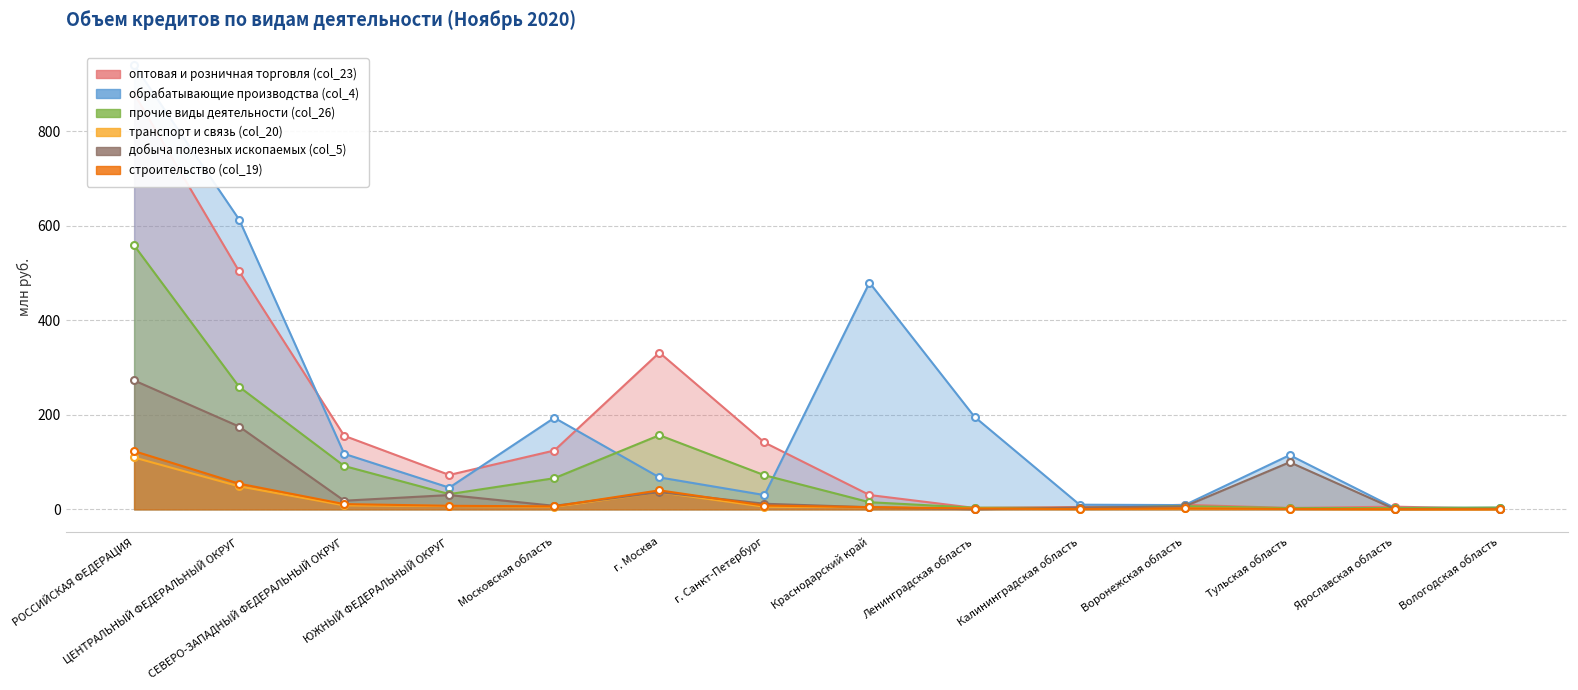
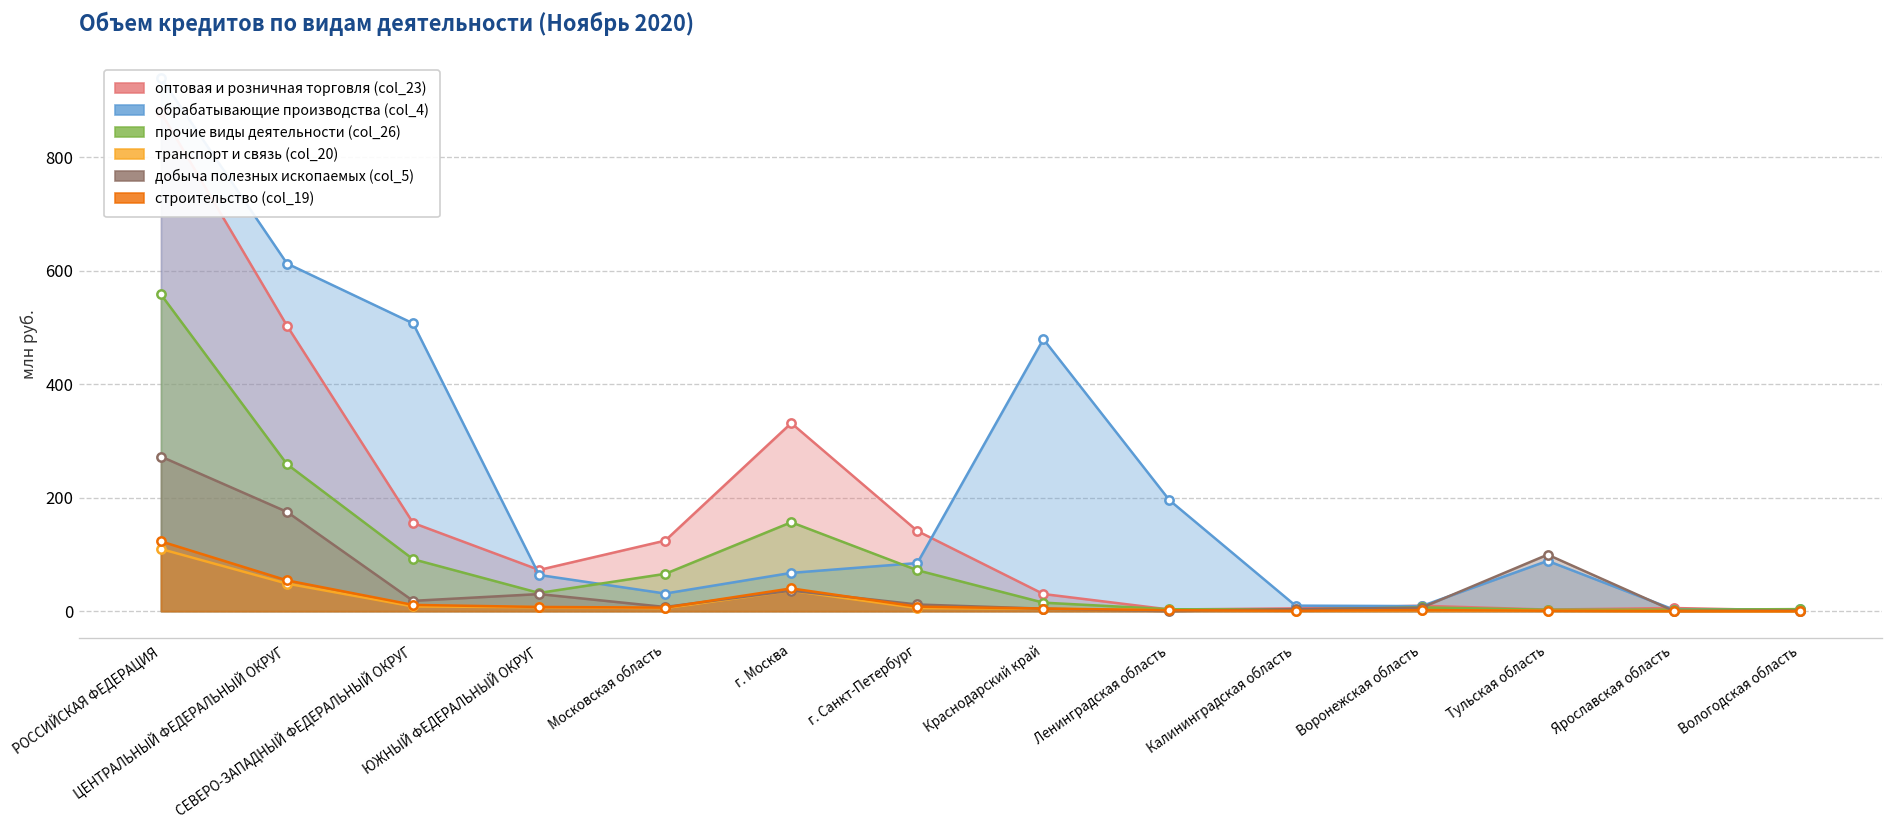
обрабатывающие производства (col_4), СЕВЕРО-ЗАПАДНЫЙ ФЕДЕРАЛЬНЫЙ ОКРУГ: 120 -> 510
обрабатывающие производства (col_4), ЮЖНЫЙ ФЕДЕРАЛЬНЫЙ ОКРУГ: 50 -> 60
обрабатывающие производства (col_4), Московская область: 190 -> 30
обрабатывающие производства (col_4), г. Санкт-Петербург: 30 -> 80
обрабатывающие производства (col_4), Тульская область: 110 -> 90
